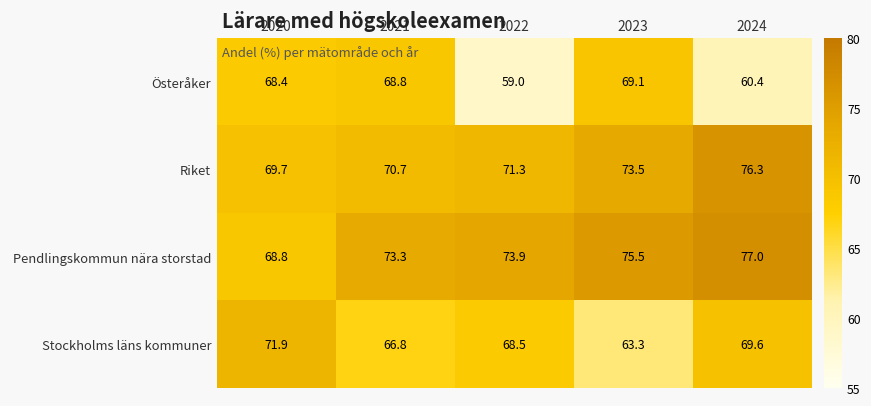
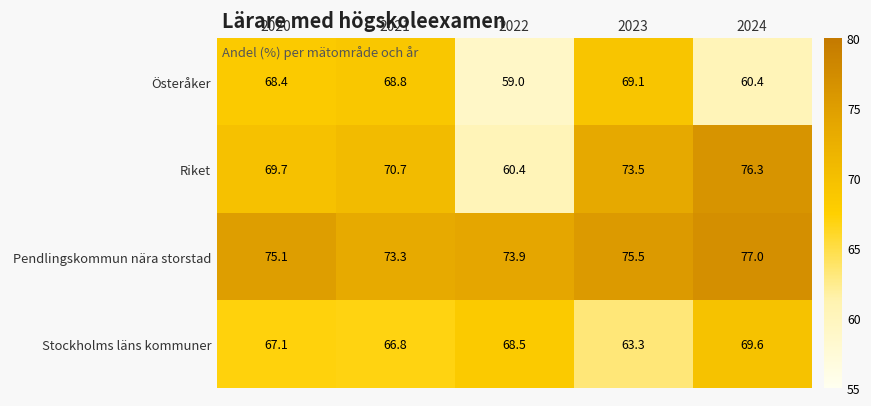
Riket, 2022: 71.3 -> 60.4
Pendlingskommun nära storstad, 2020: 68.8 -> 75.1
Stockholms läns kommuner, 2020: 71.9 -> 67.1
